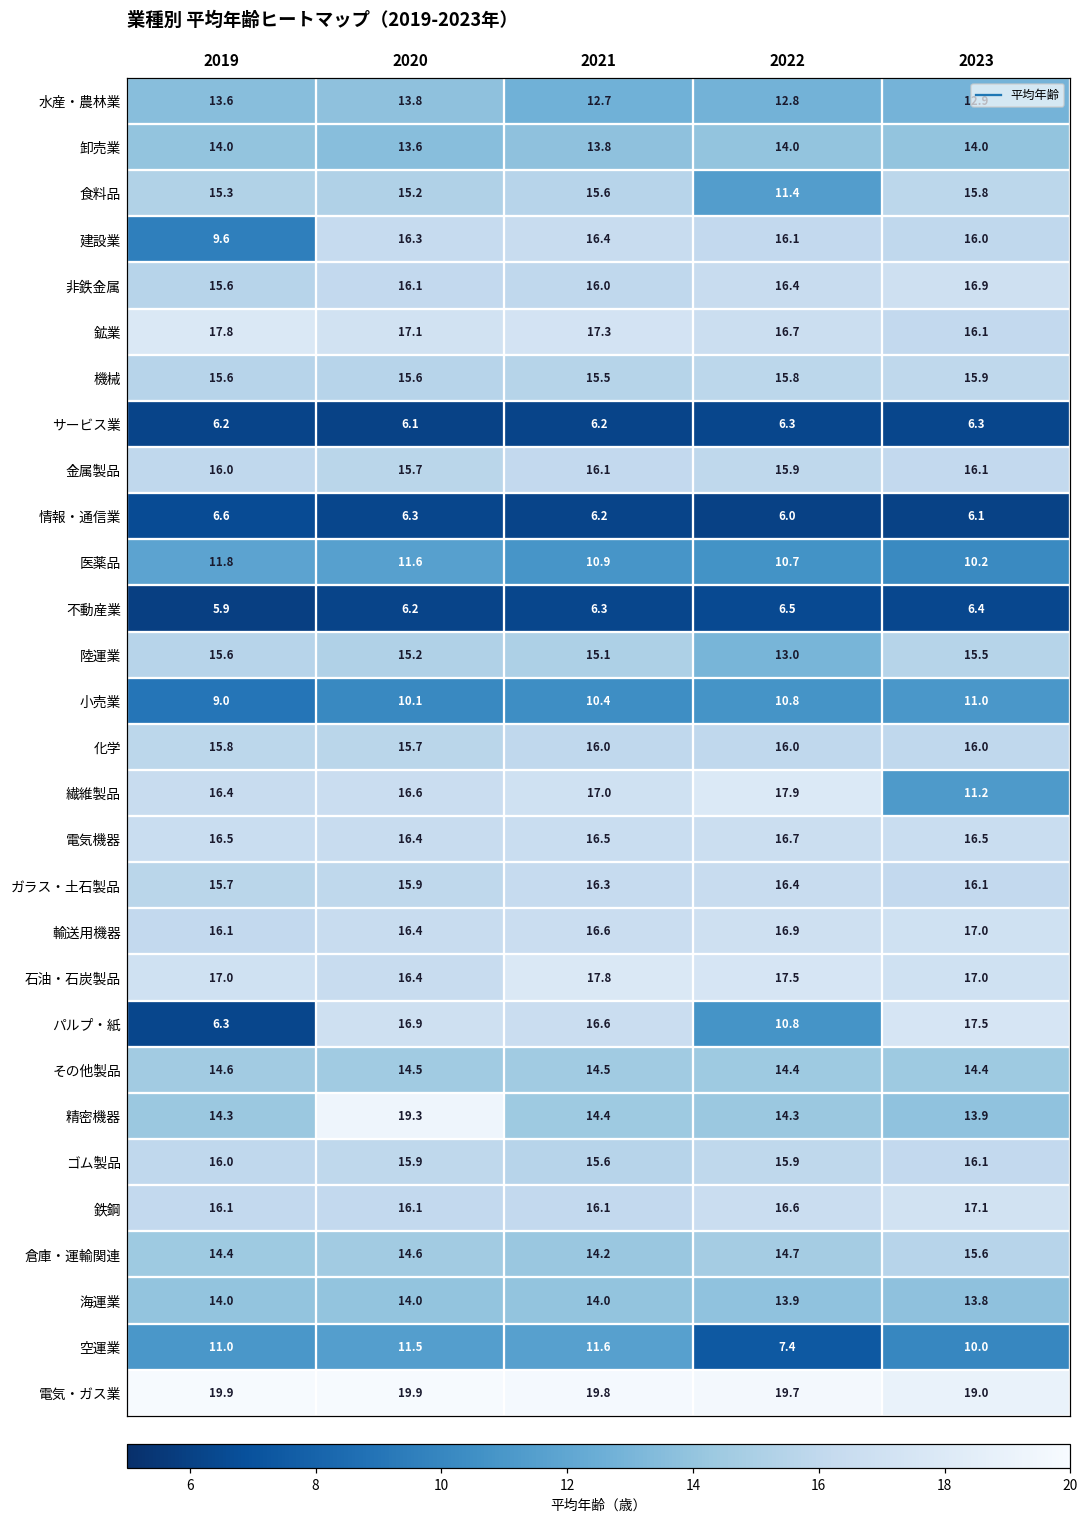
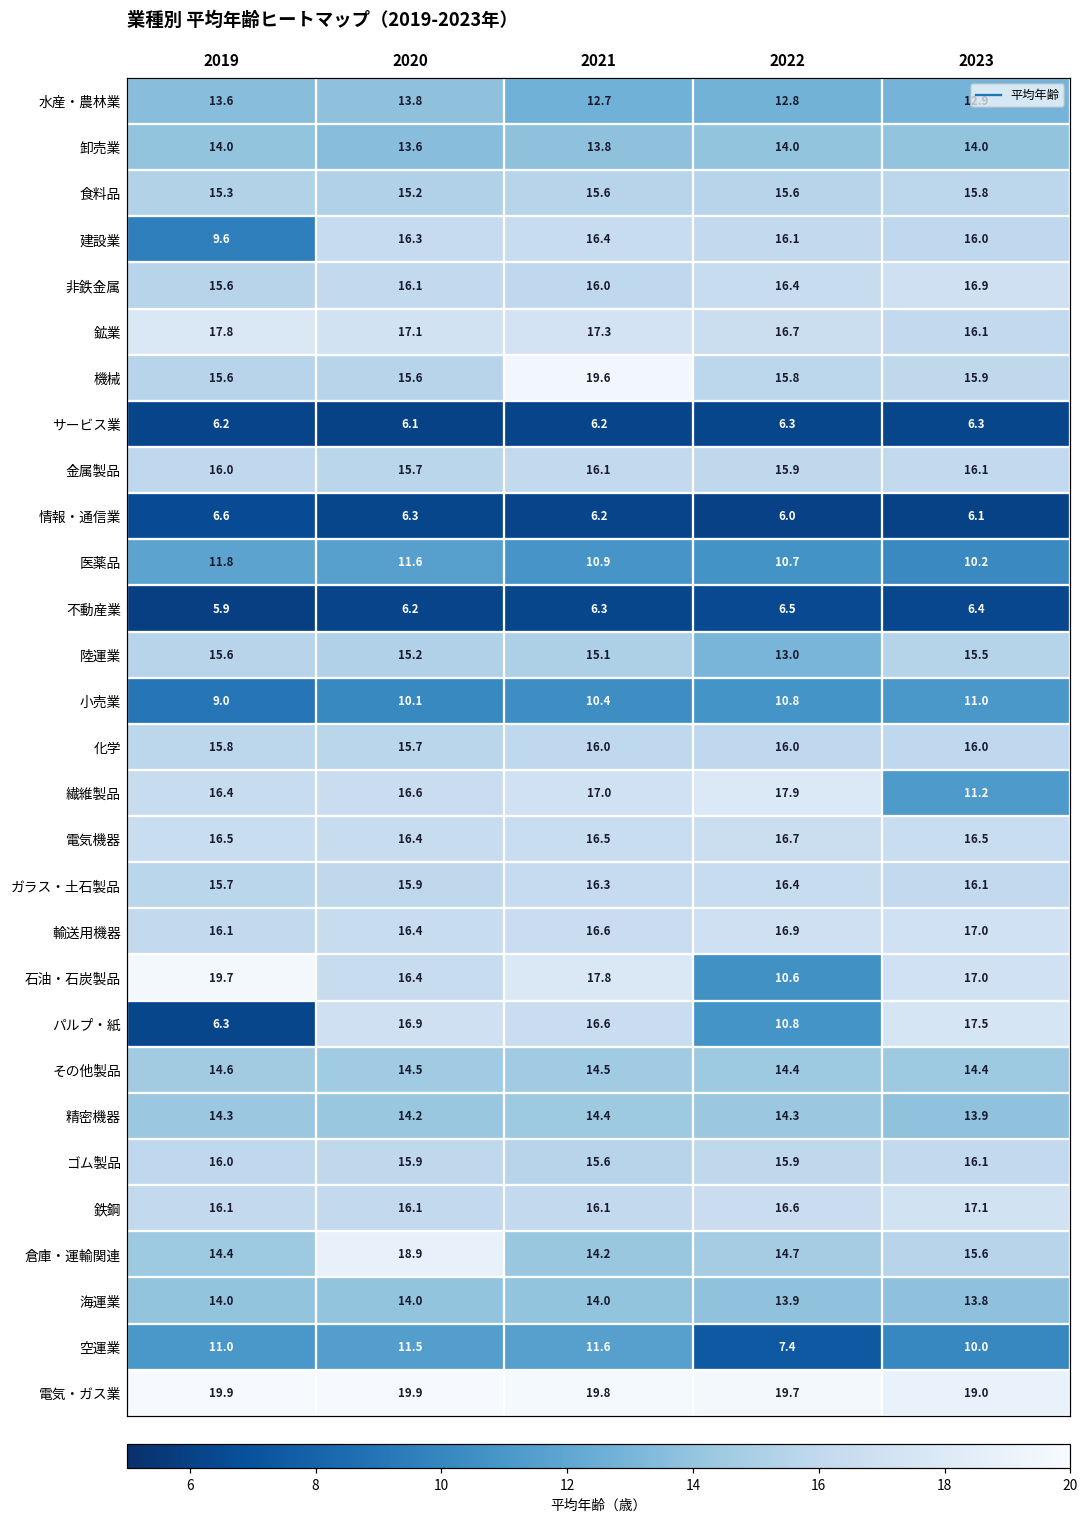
食料品, 2022: 11.4 -> 15.6
機械, 2021: 15.5 -> 19.6
石油・石炭製品, 2019: 17.0 -> 19.7
石油・石炭製品, 2022: 17.5 -> 10.6
精密機器, 2020: 19.3 -> 14.2
倉庫・運輸関連, 2020: 14.6 -> 18.9
